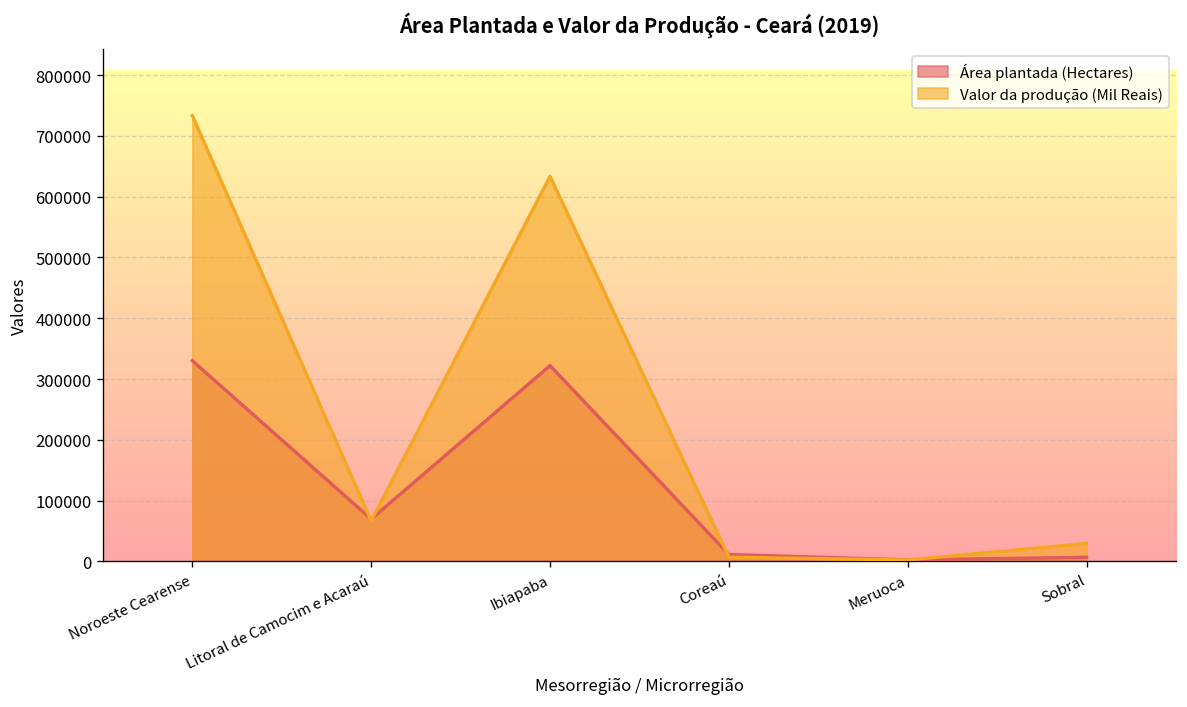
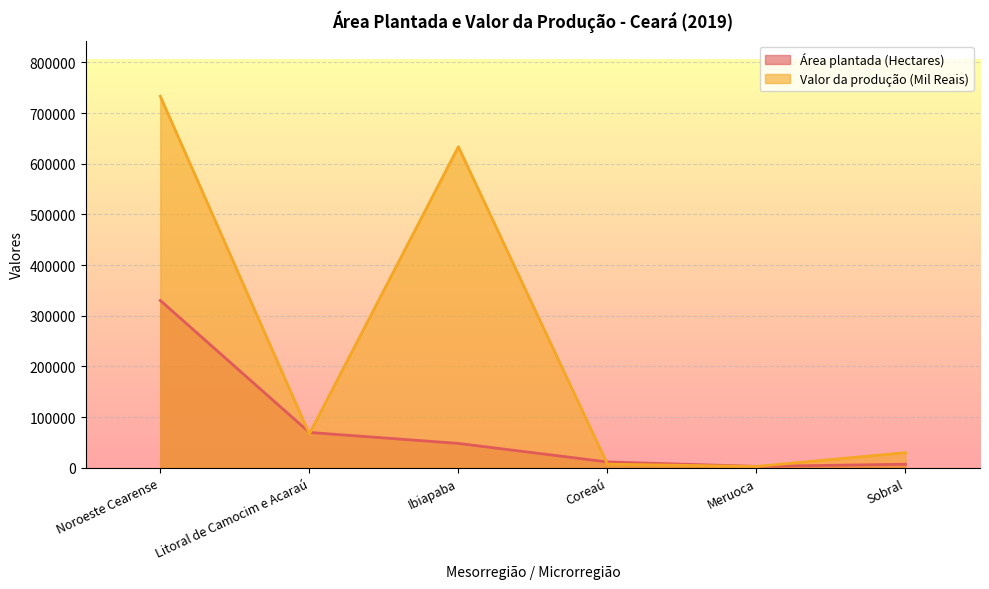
Área plantada (Hectares), Ibiapaba: 320000 -> 50000
